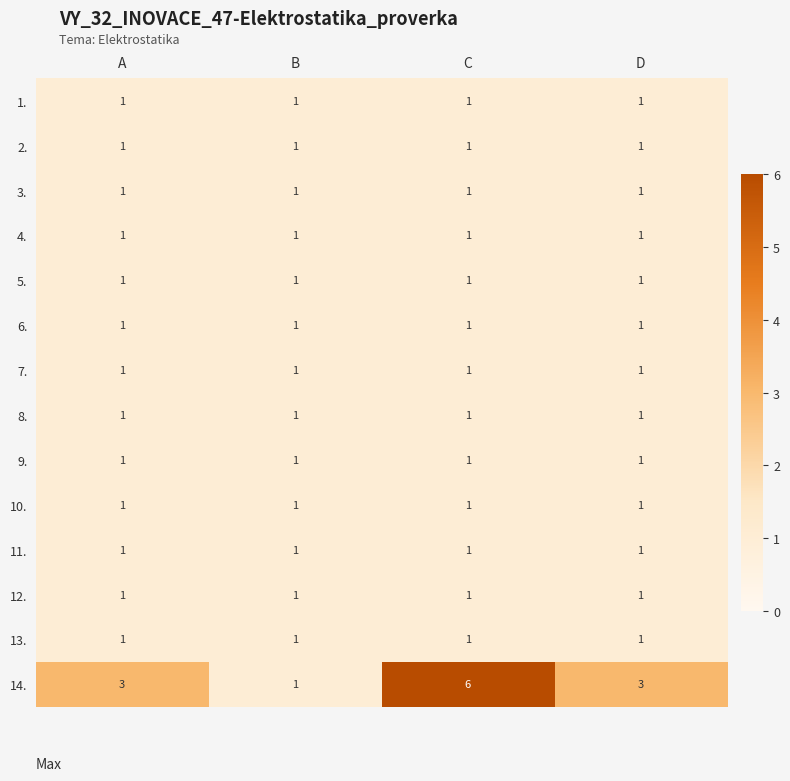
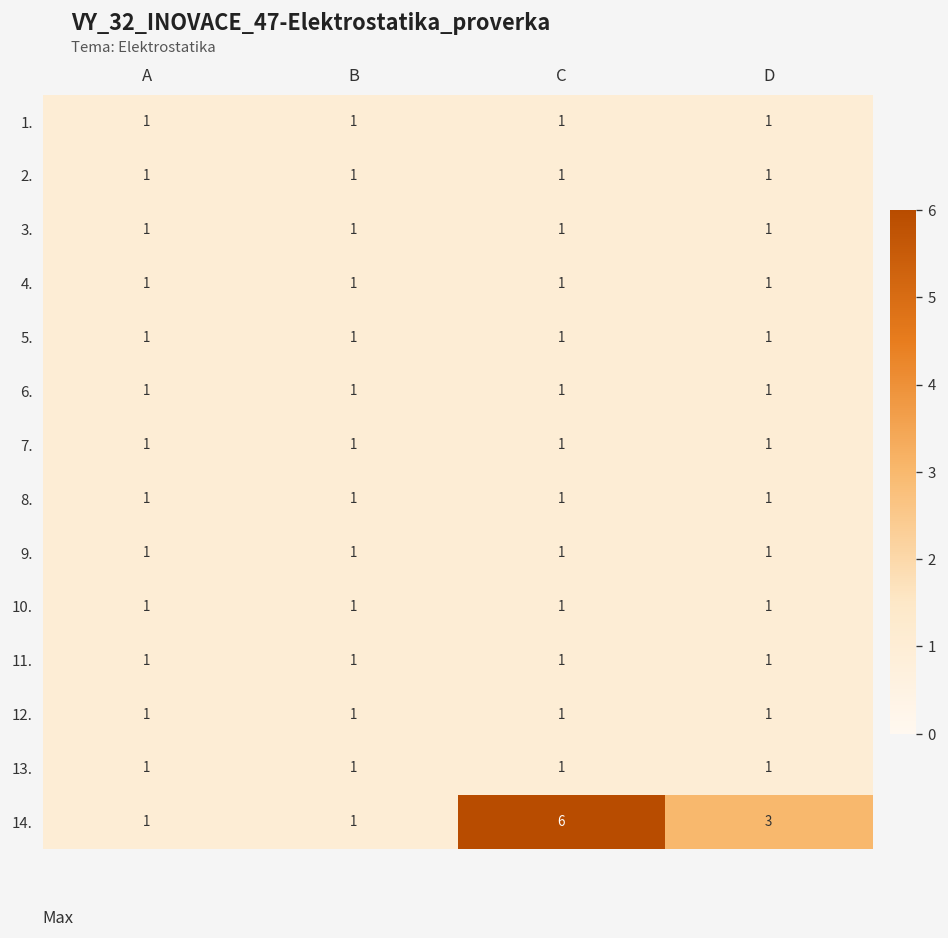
14., A: 3 -> 1
